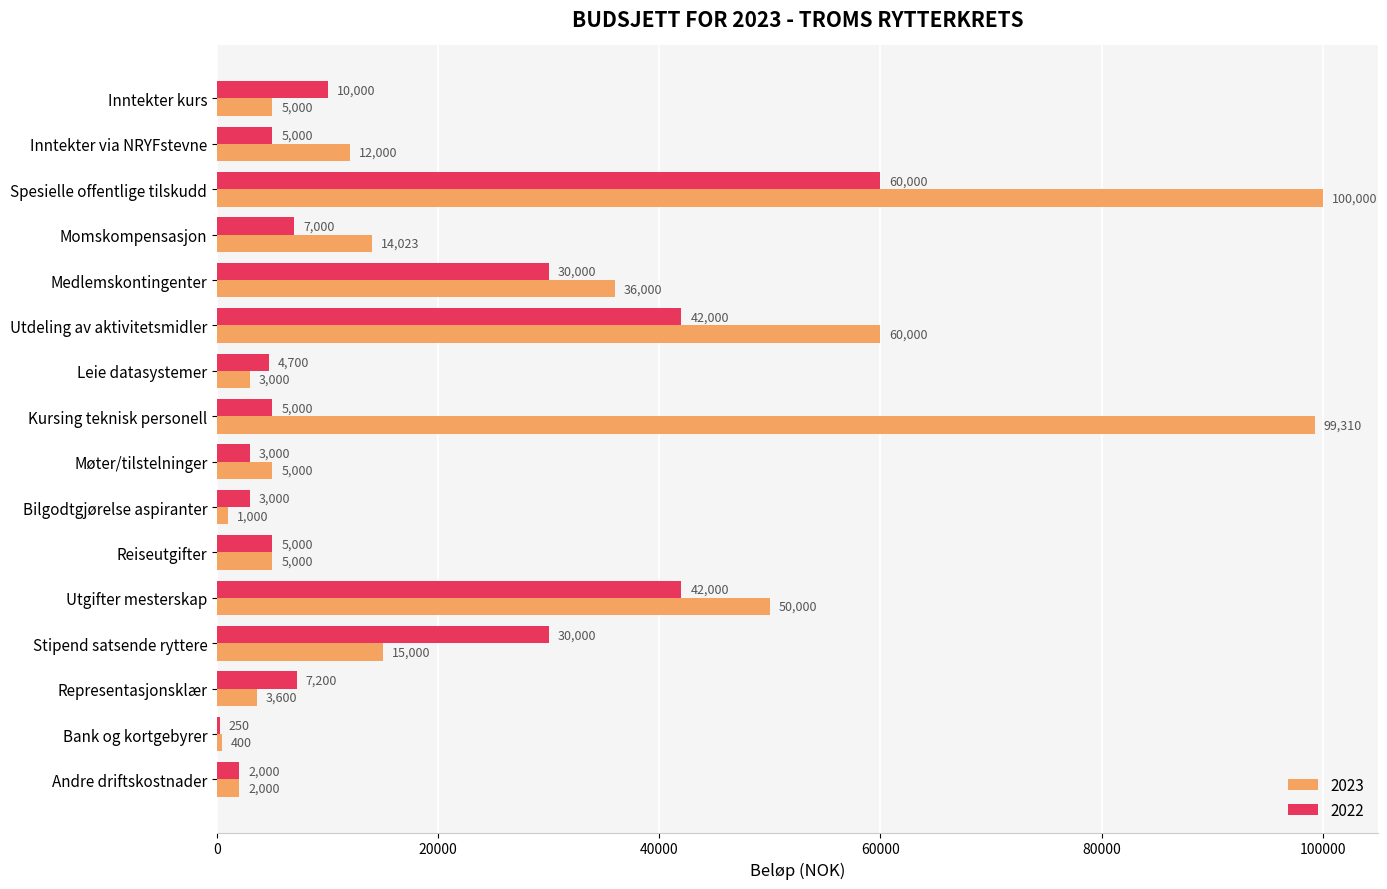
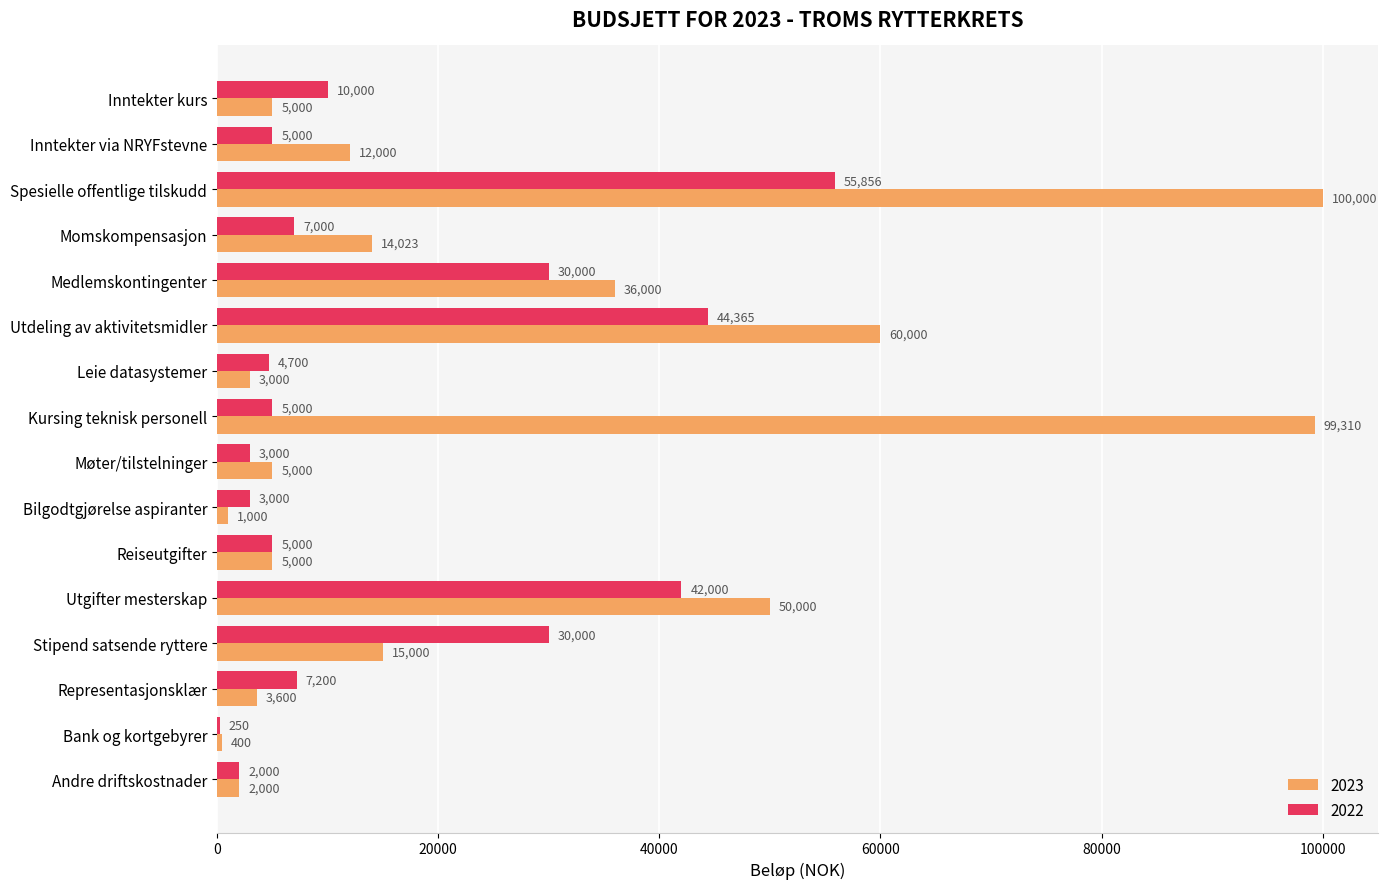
2022, Spesielle offentlige tilskudd: 60,000 -> 55,856
2022, Utdeling av aktivitetsmidler: 42,000 -> 44,365
